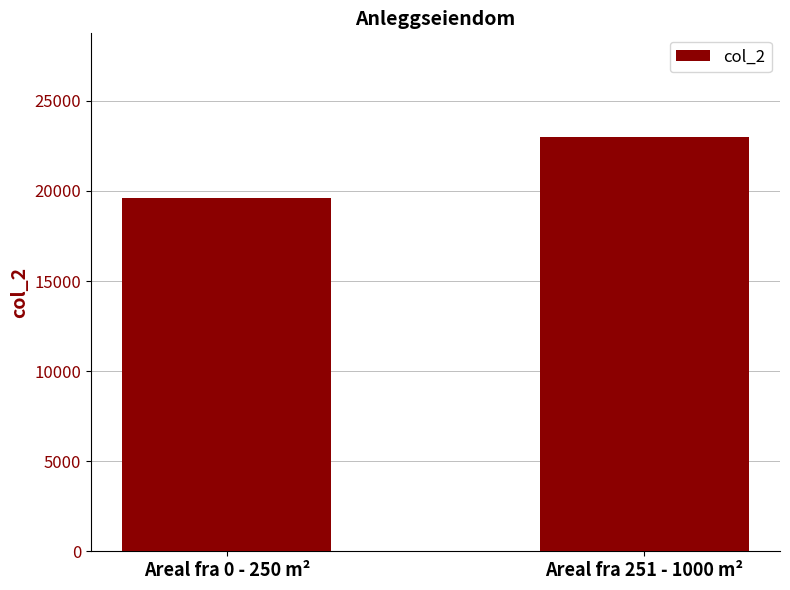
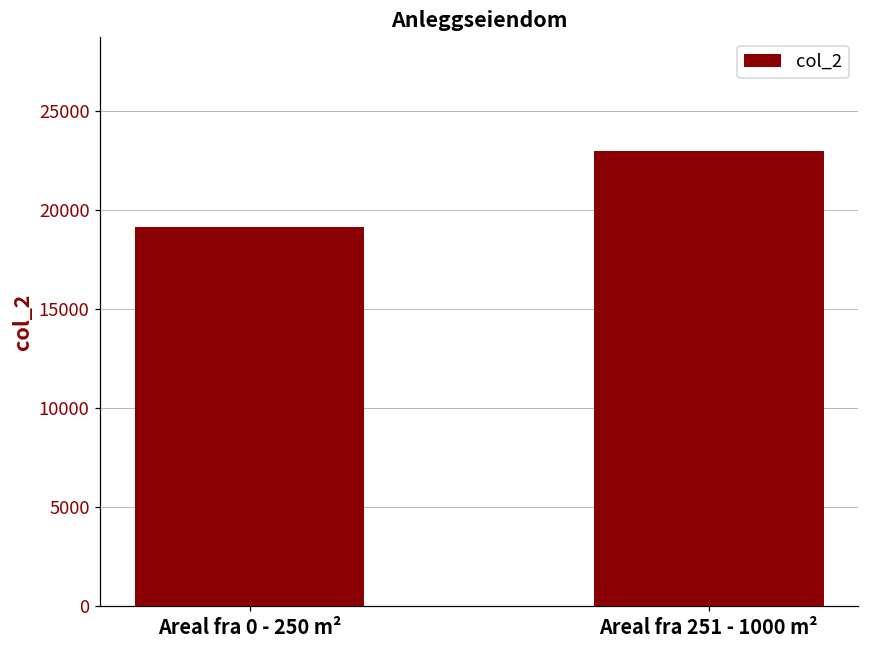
Areal fra 0 - 250 m²: 19600 -> 19200
